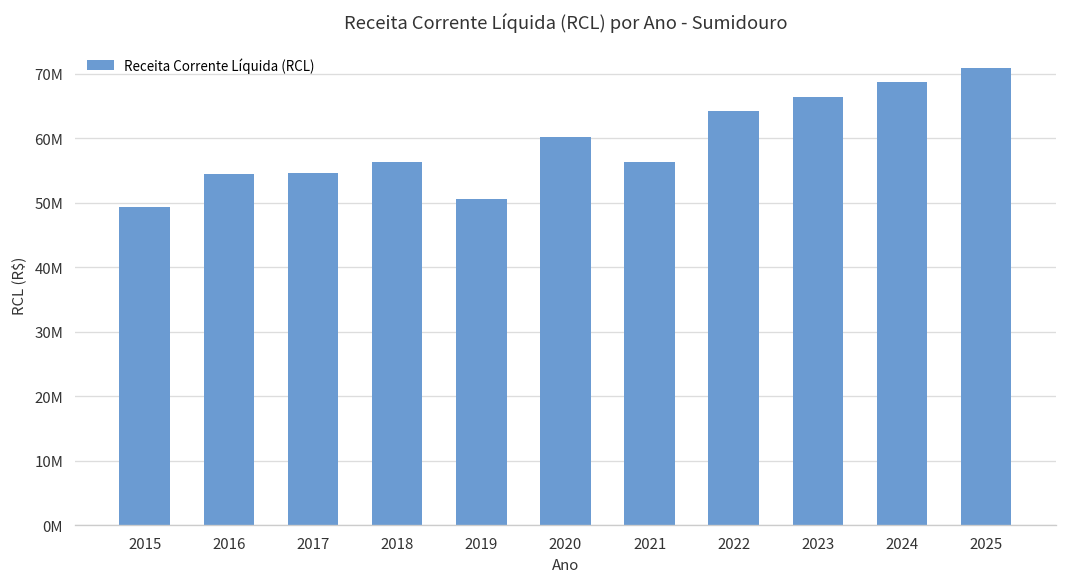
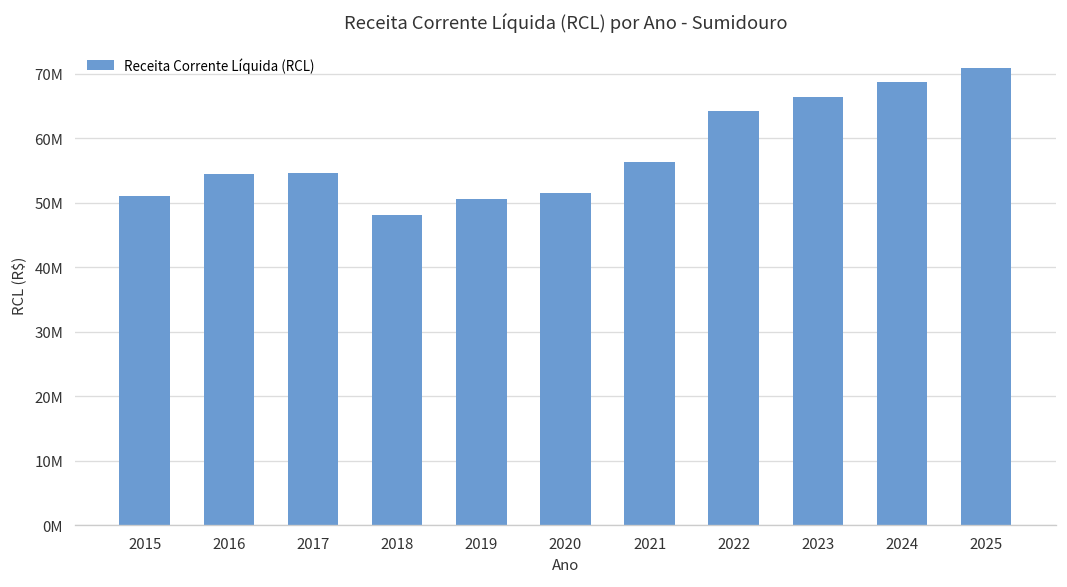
2015: 49000000 -> 51000000
2018: 56000000 -> 48000000
2020: 60000000 -> 52000000
